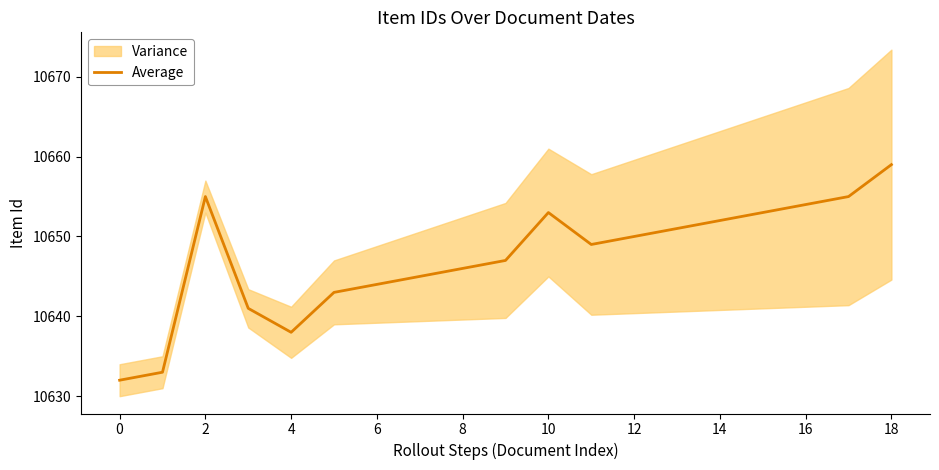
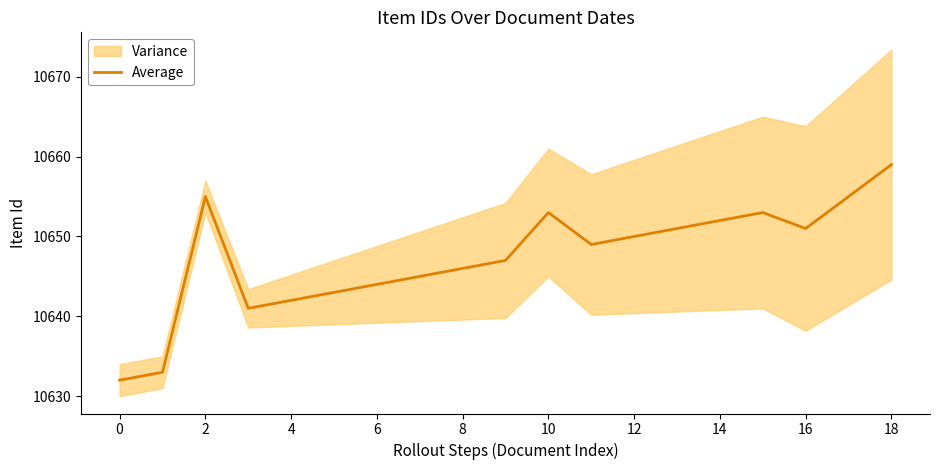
Average, 4: 10638 -> 10642
Average, 16: 10654 -> 10651
